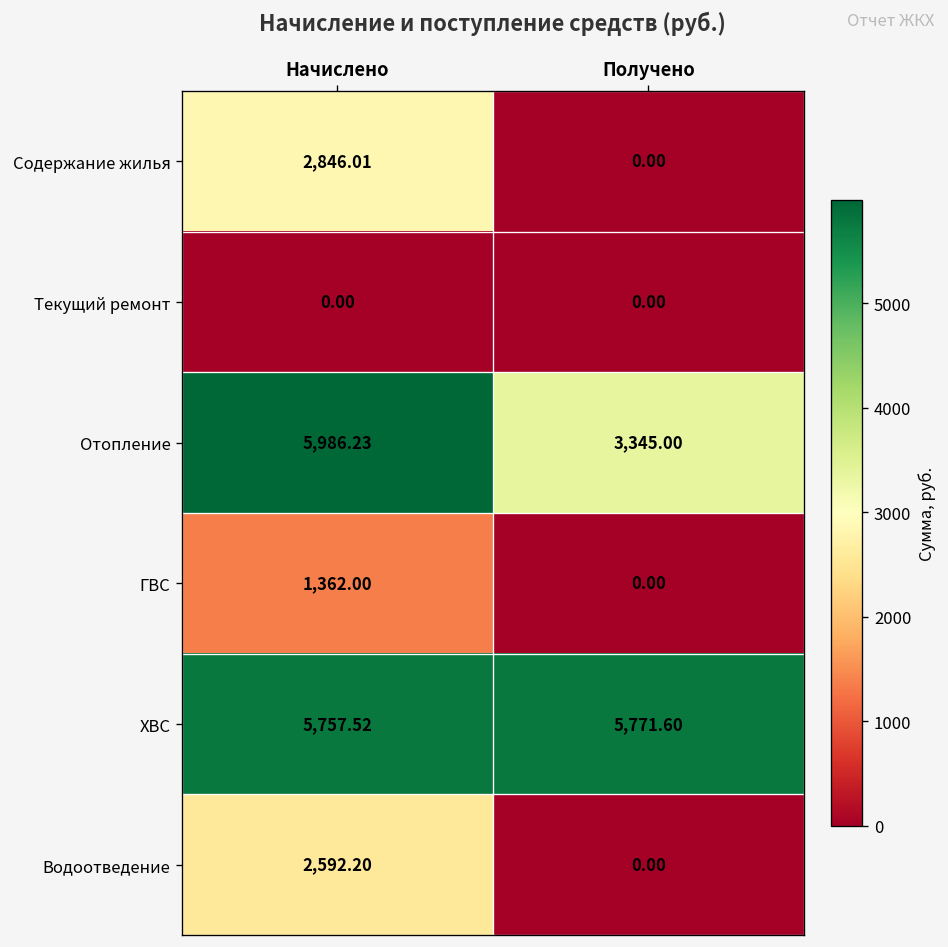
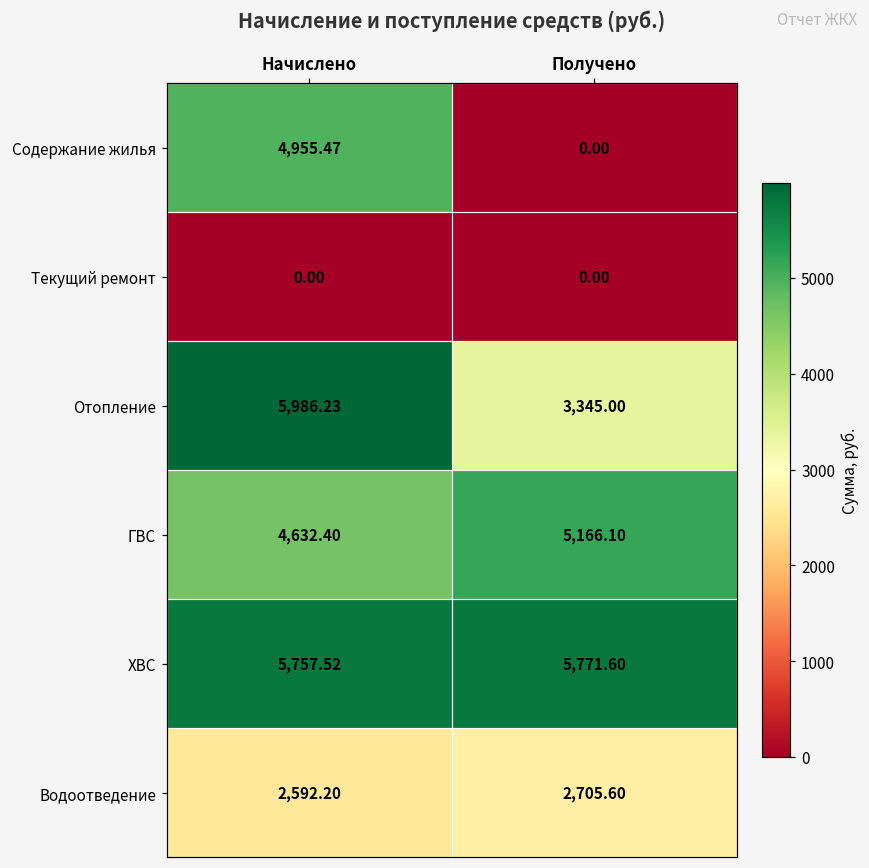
Содержание жилья, Начислено: 2,846.01 -> 4,955.47
ГВС, Начислено: 1,362.00 -> 4,632.40
ГВС, Получено: 0.00 -> 5,166.10
Водоотведение, Получено: 0.00 -> 2,705.60
